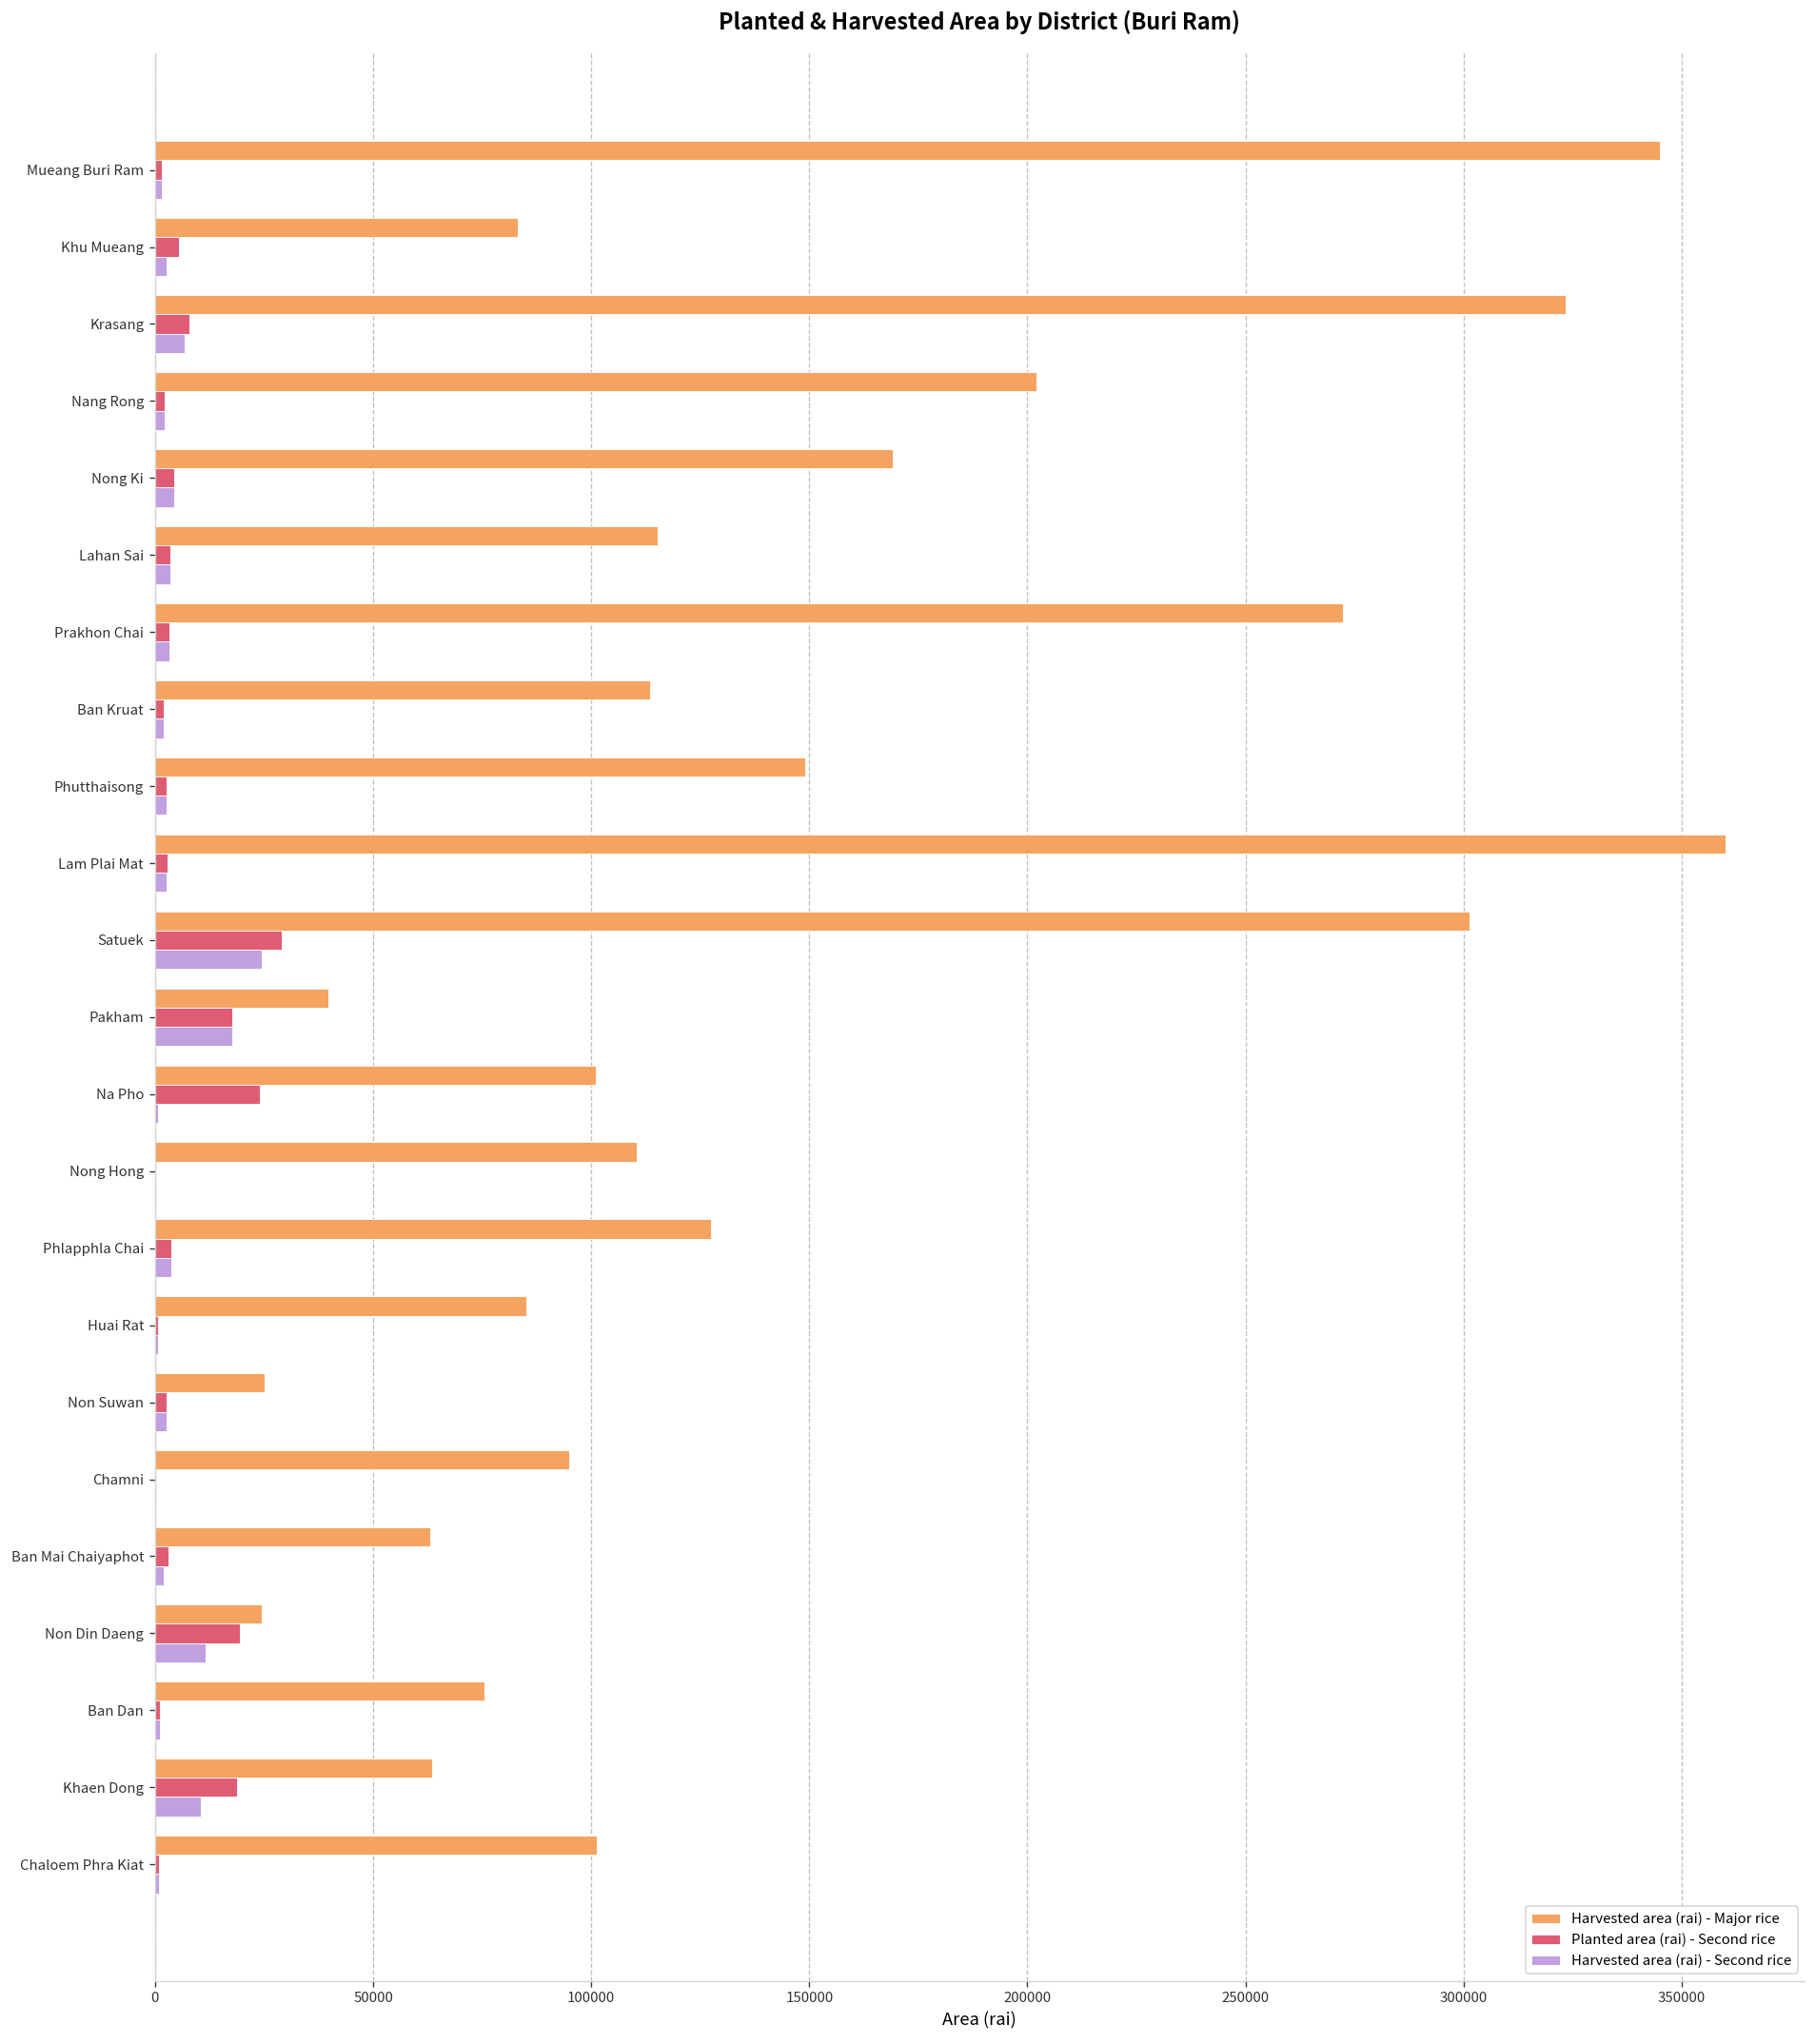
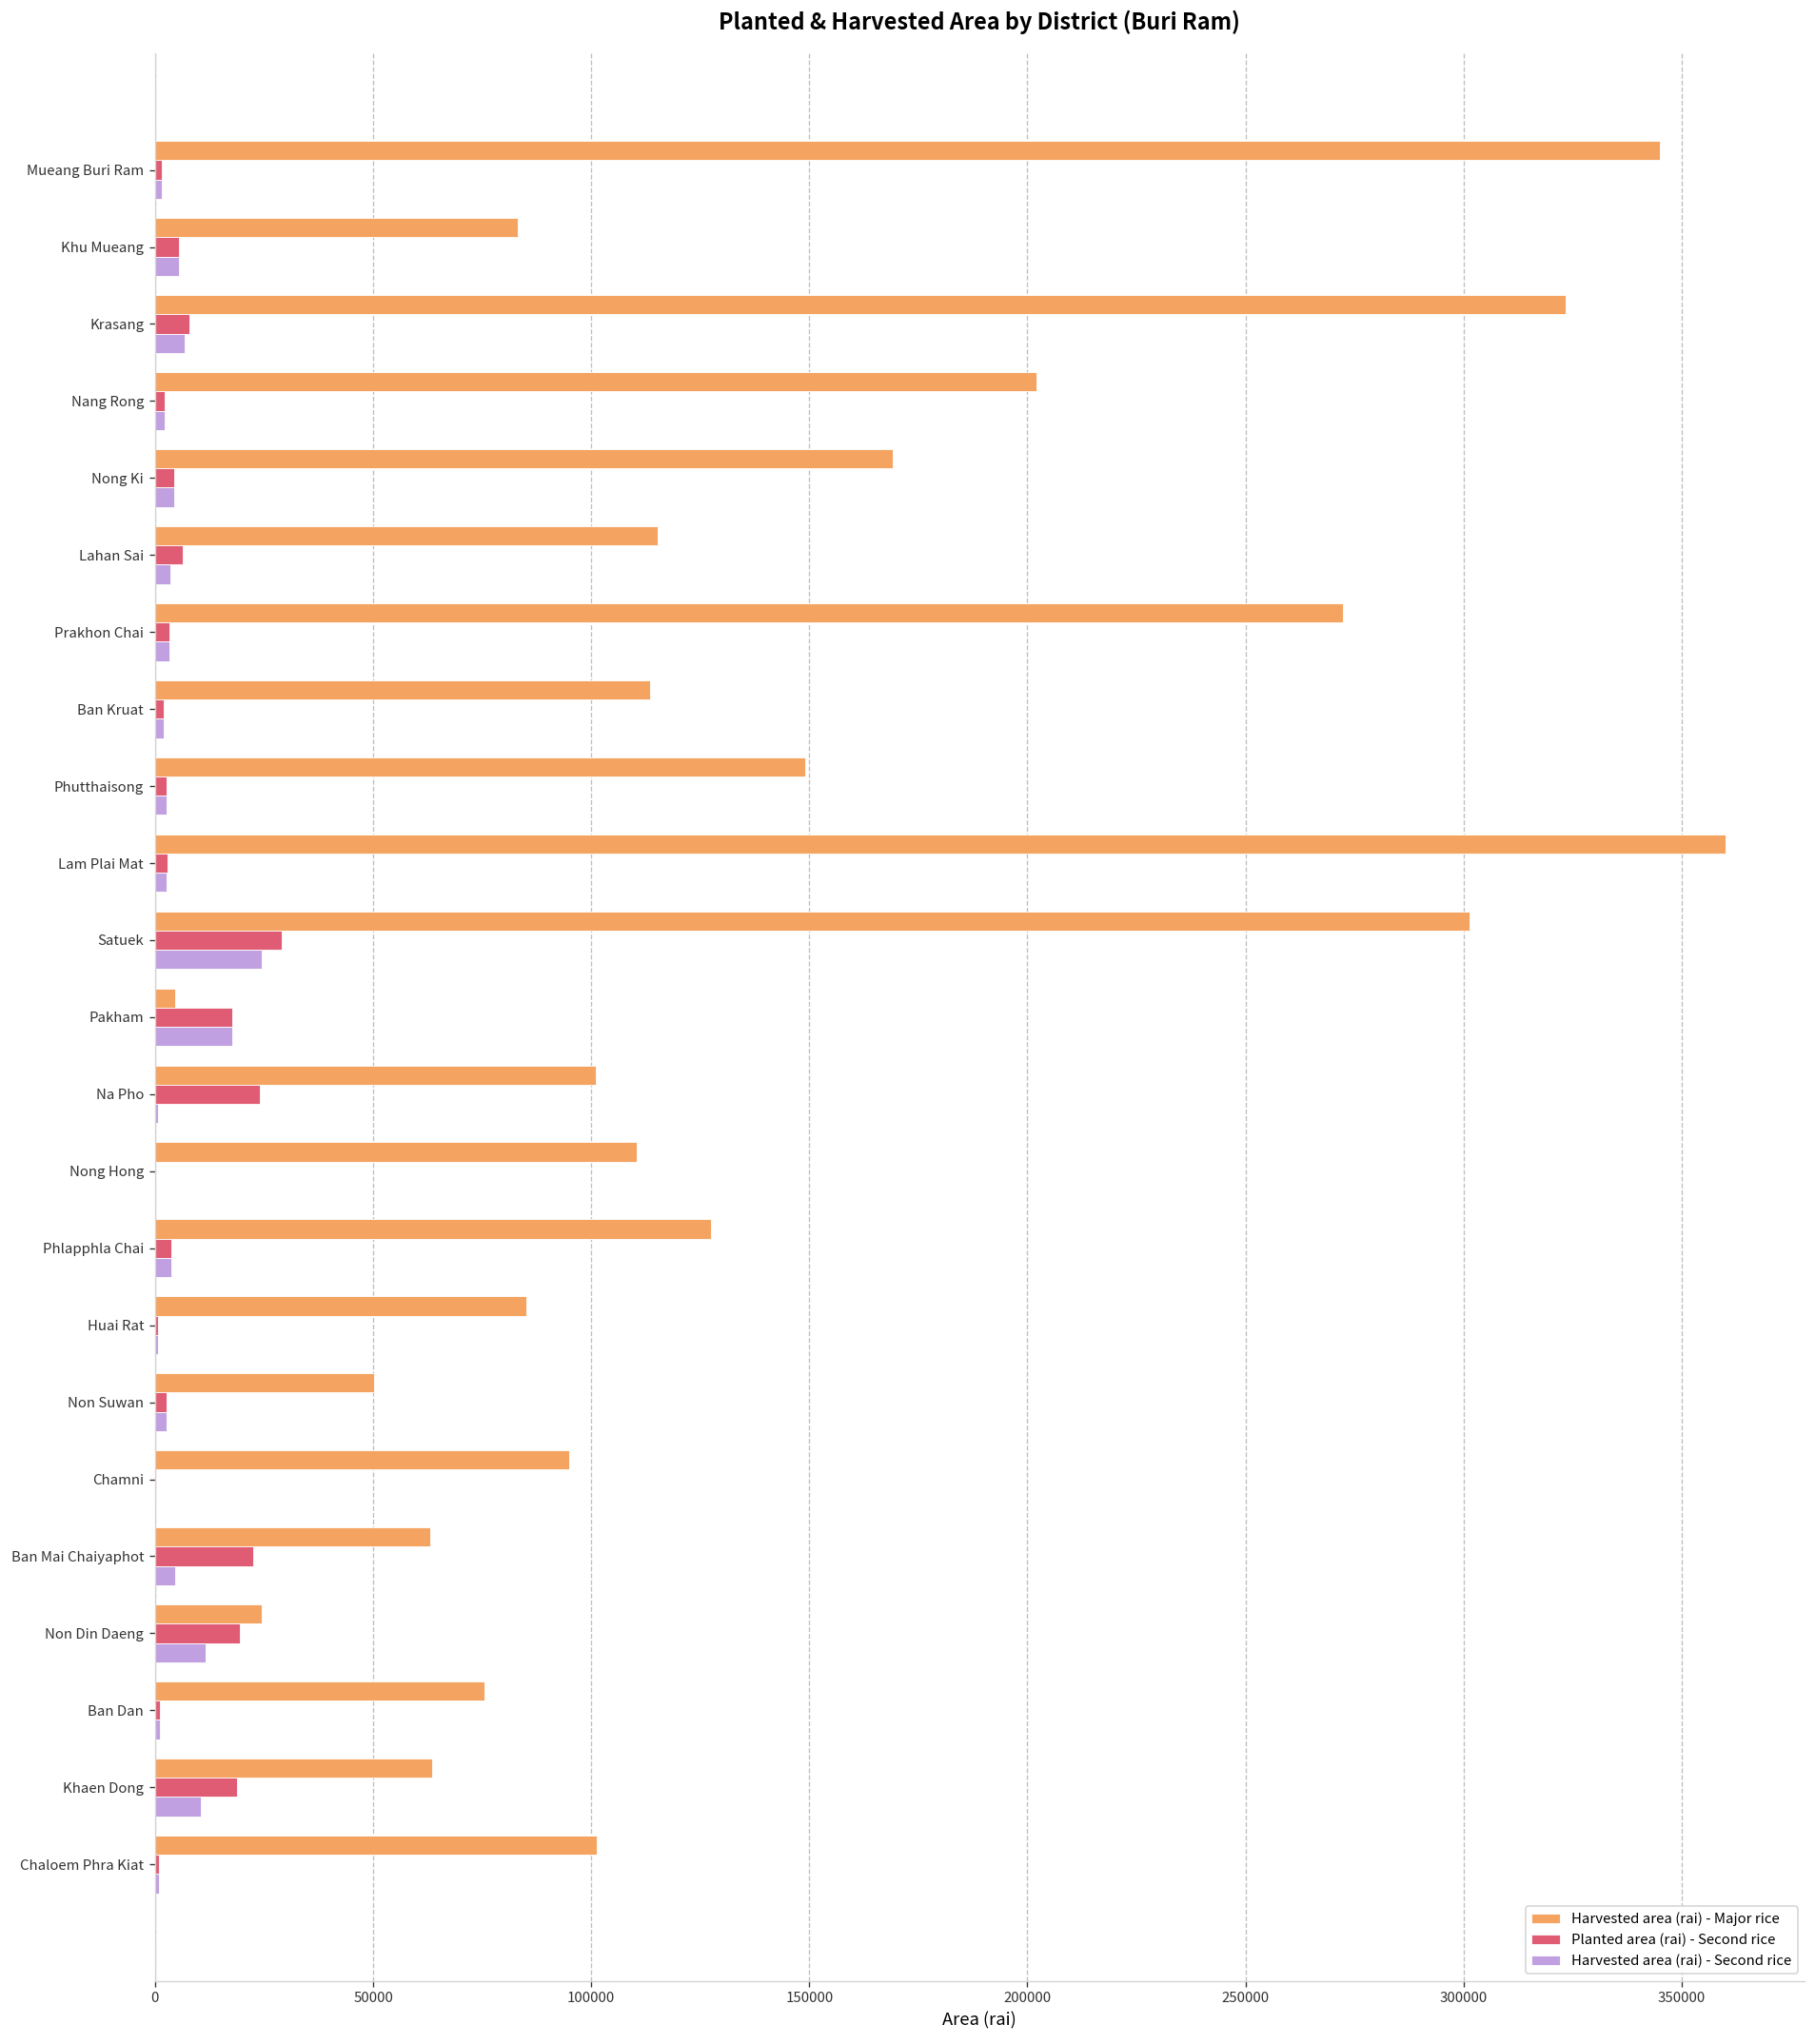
Harvested area (rai) - Second rice, Khu Mueang: 3000 -> 5000
Planted area (rai) - Second rice, Lahan Sai: 3000 -> 6000
Harvested area (rai) - Major rice, Pakham: 40000 -> 5000
Harvested area (rai) - Major rice, Non Suwan: 25000 -> 50000
Planted area (rai) - Second rice, Ban Mai Chaiyaphot: 3000 -> 22000
Harvested area (rai) - Second rice, Ban Mai Chaiyaphot: 2000 -> 5000
